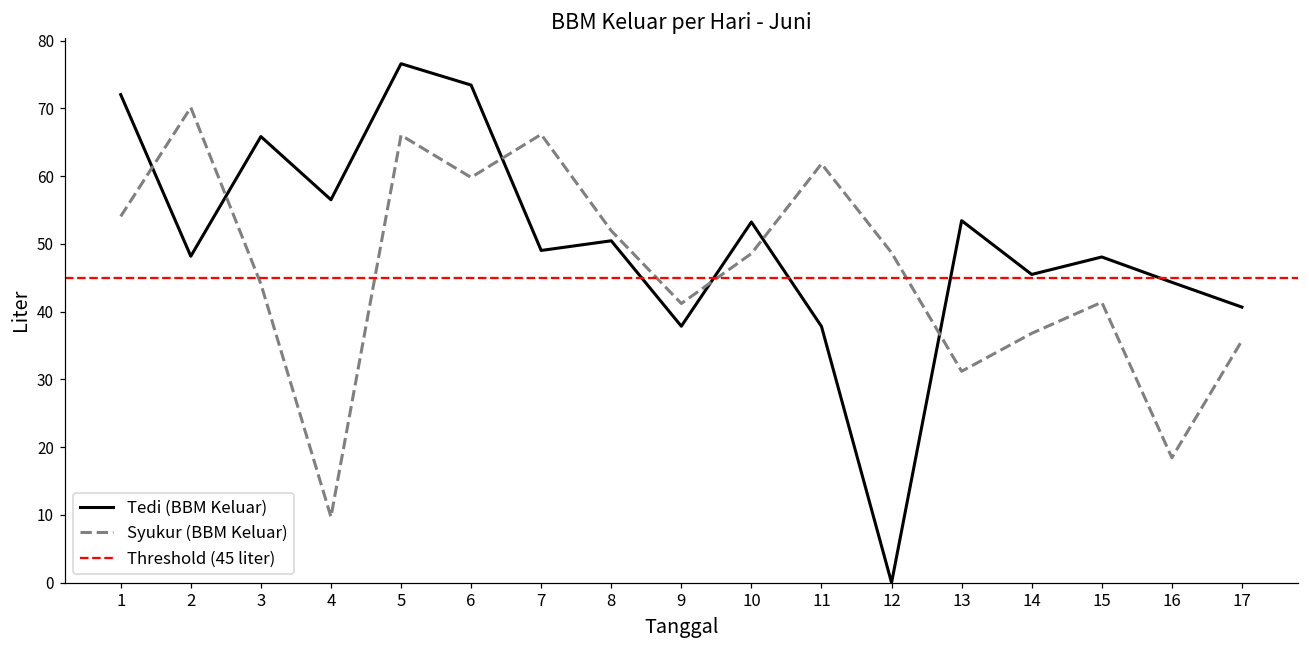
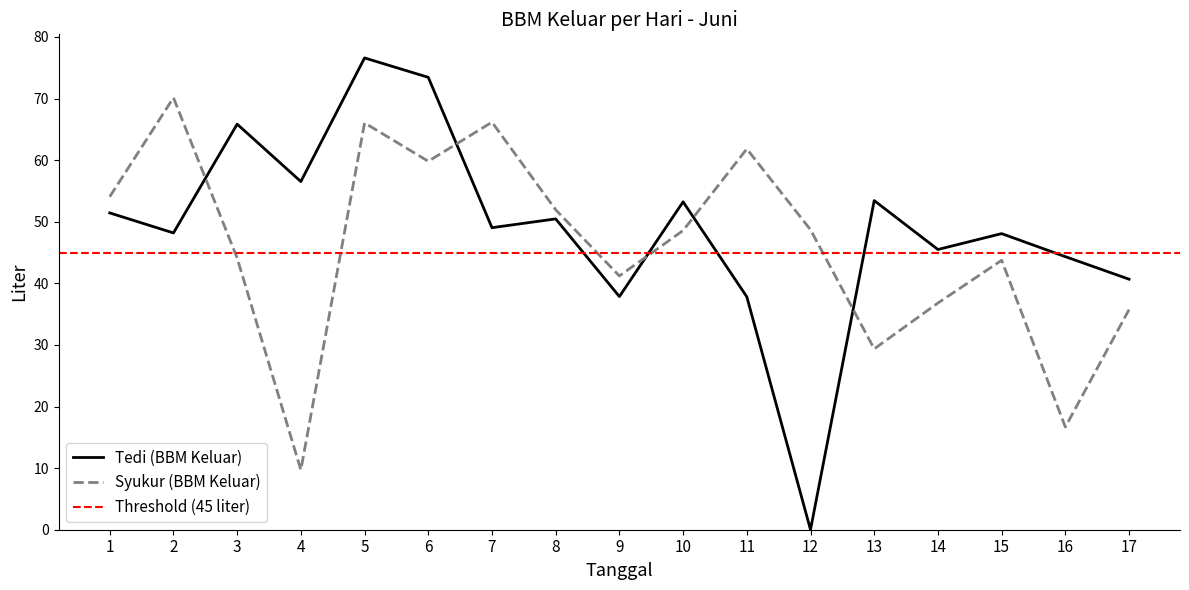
Tedi (BBM Keluar), 1: 72 -> 51
Syukur (BBM Keluar), 13: 31 -> 29
Syukur (BBM Keluar), 15: 41 -> 44
Syukur (BBM Keluar), 16: 18 -> 17
